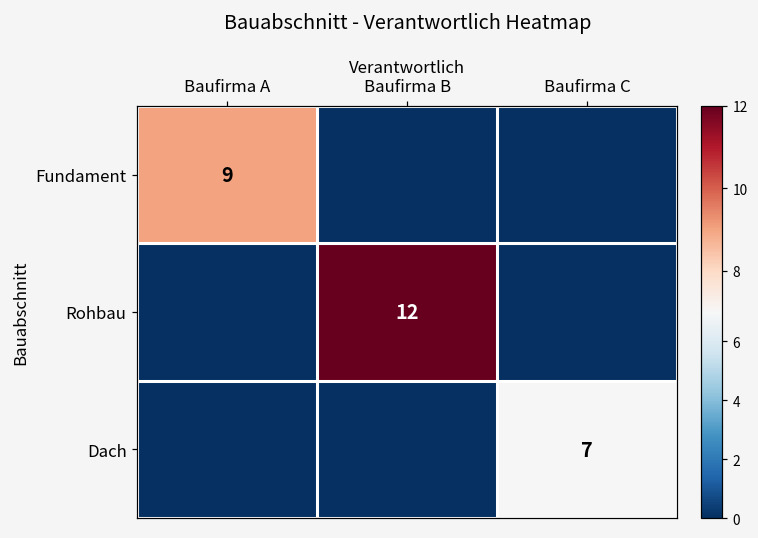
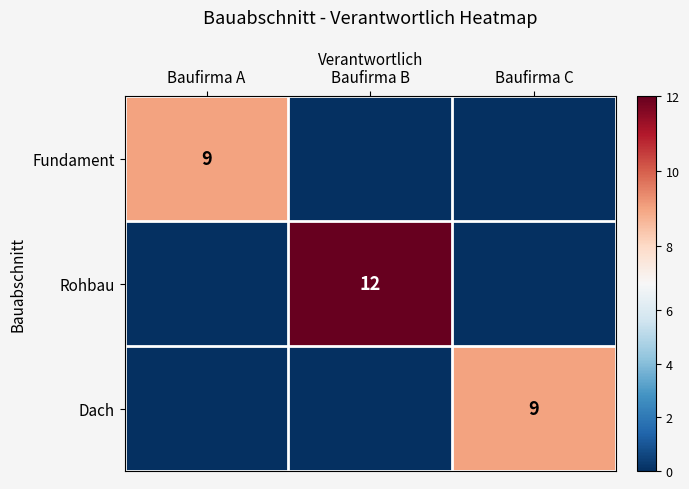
Dach, Baufirma C: 7 -> 9
